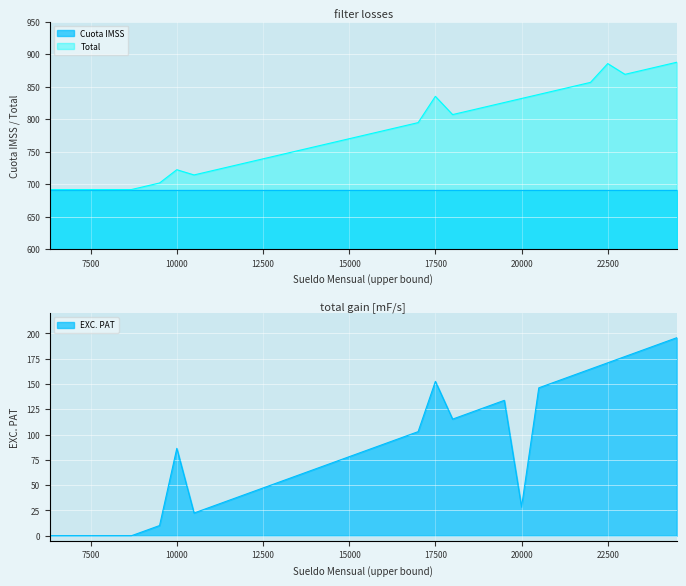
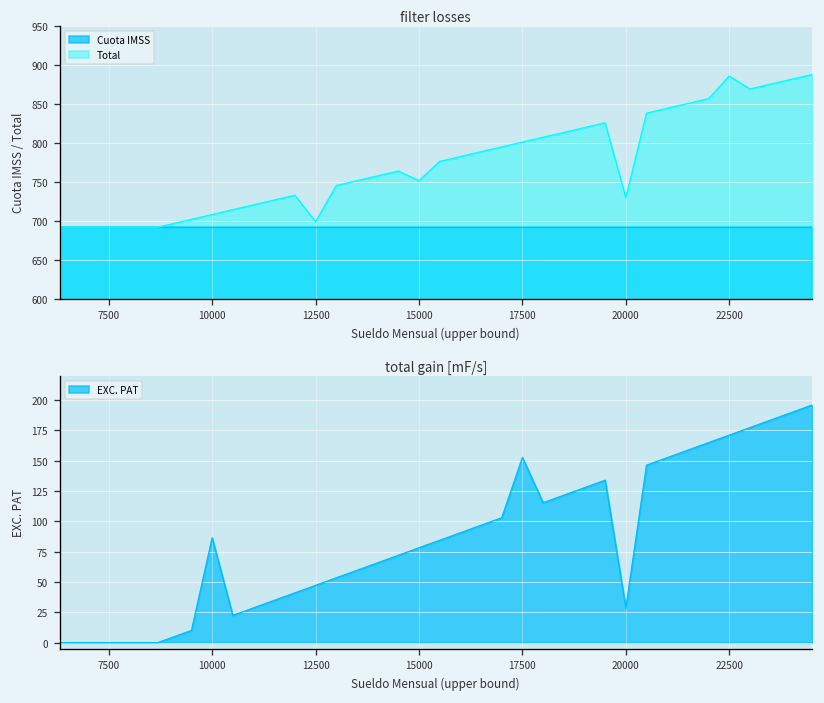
filter losses, Total, 10000: 720 -> 710
filter losses, Total, 12500: 740 -> 700
filter losses, Total, 15000: 770 -> 750
filter losses, Total, 17500: 830 -> 800
filter losses, Total, 20000: 830 -> 730
